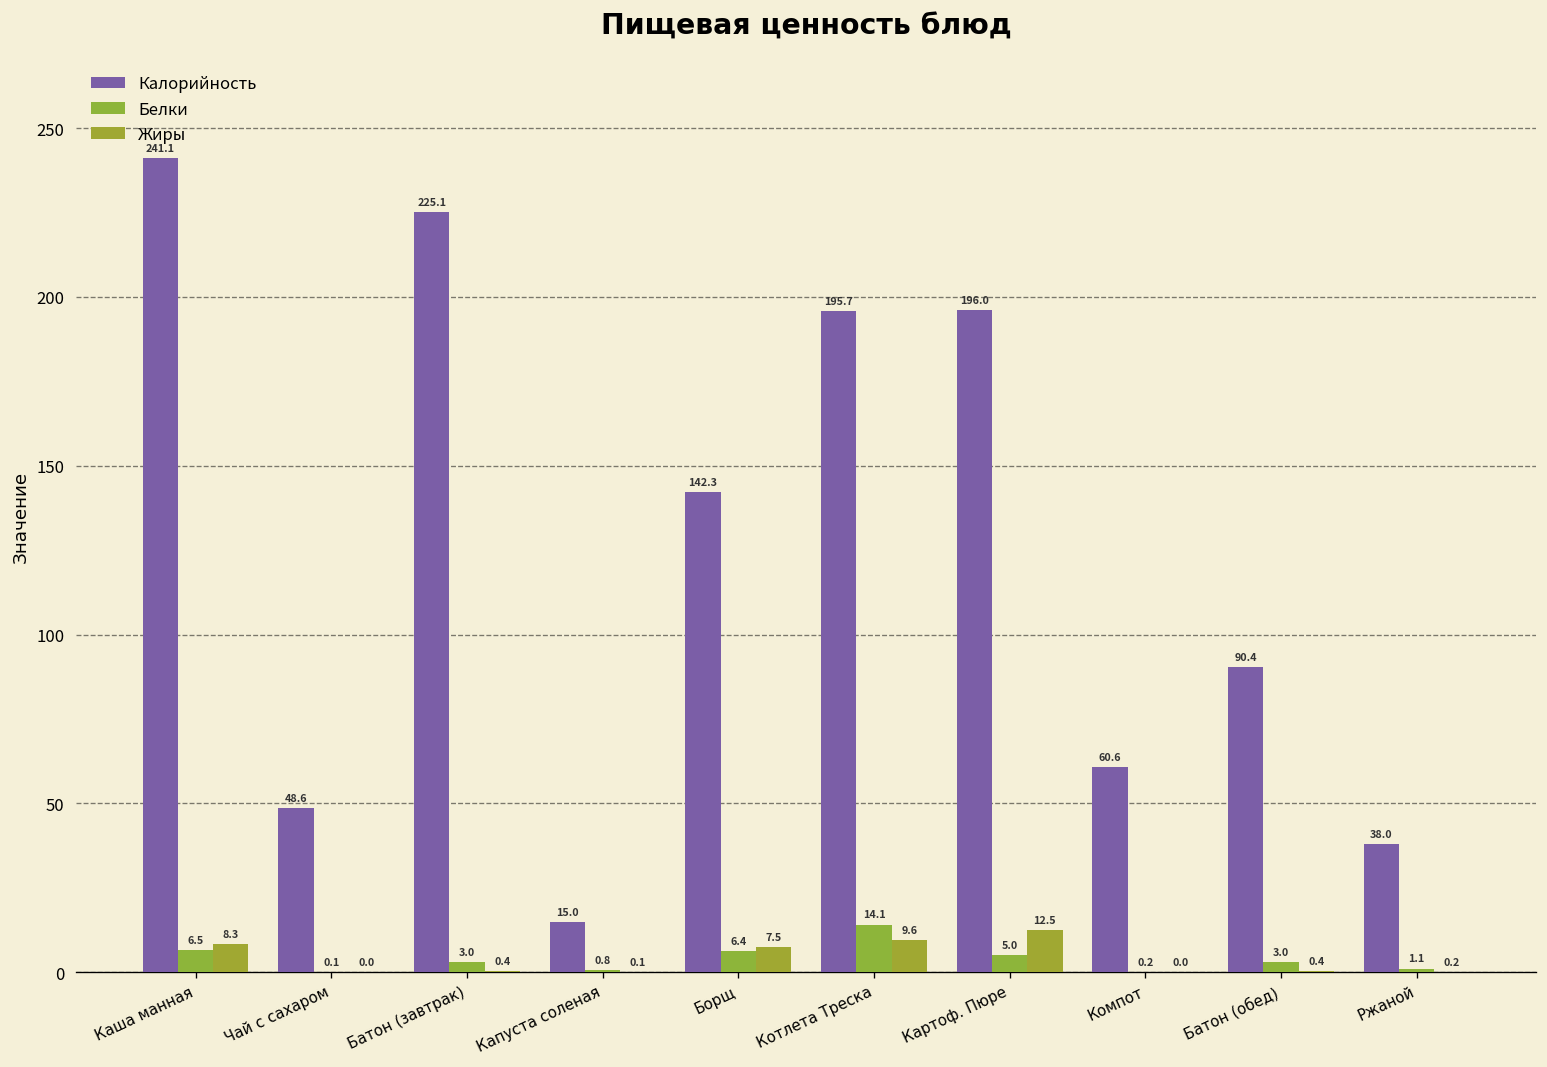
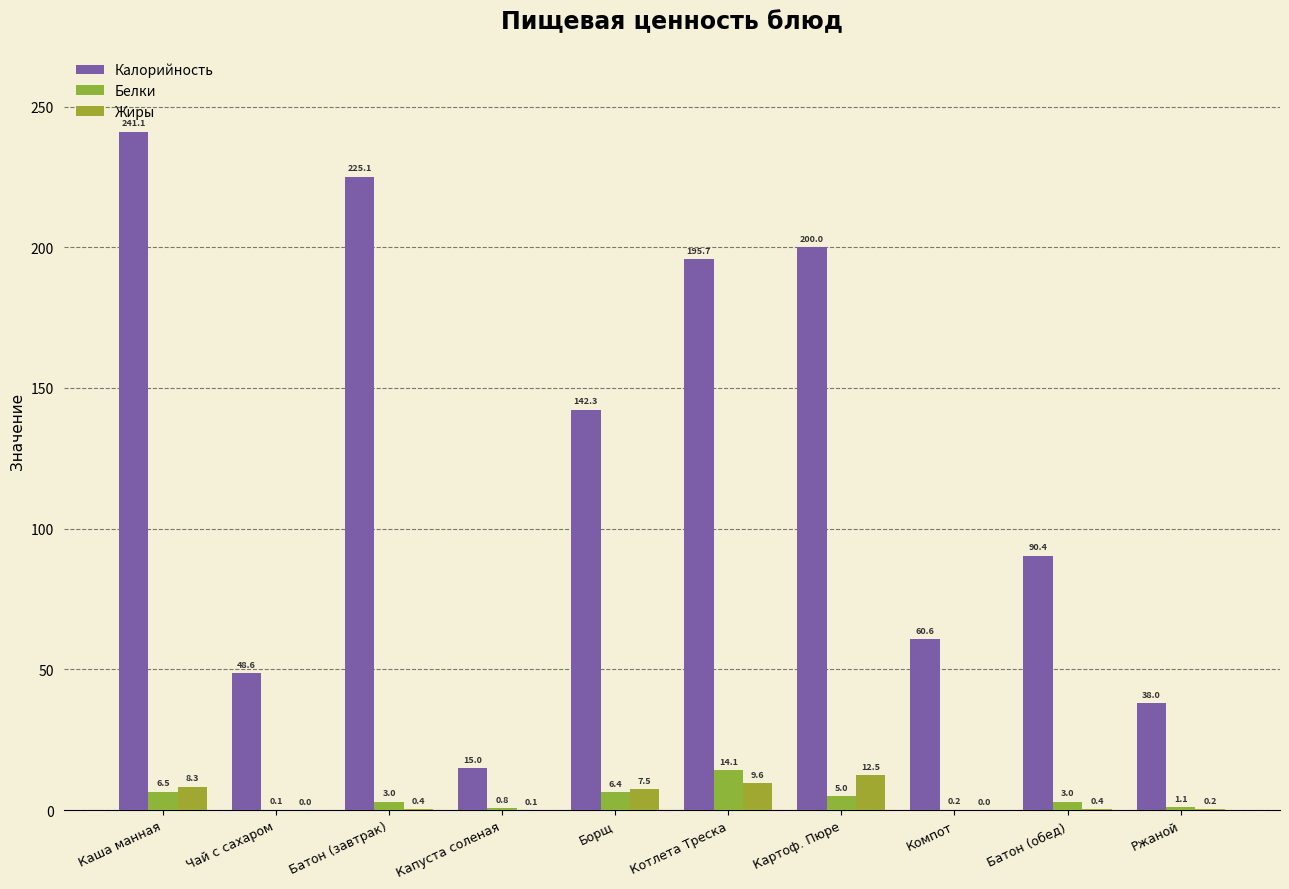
Калорийность, Картоф. Пюре: 196.0 -> 200.0
